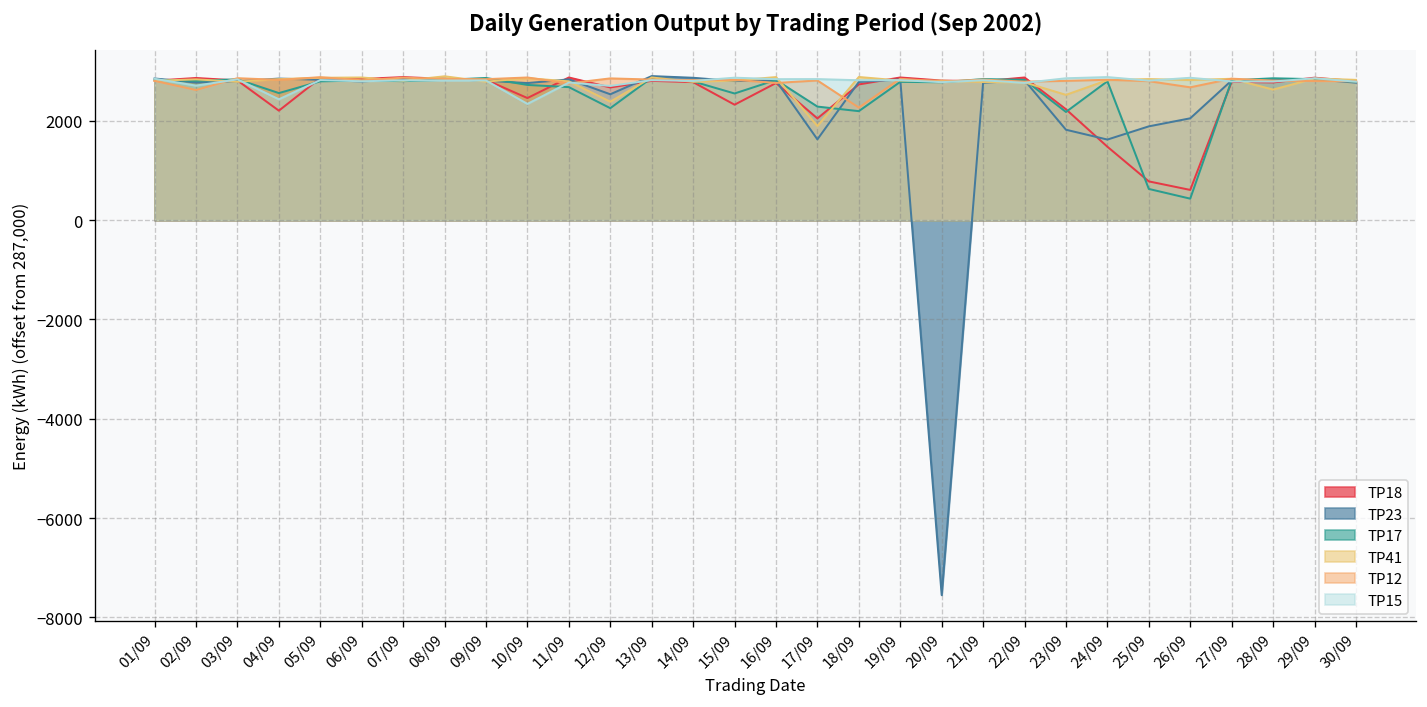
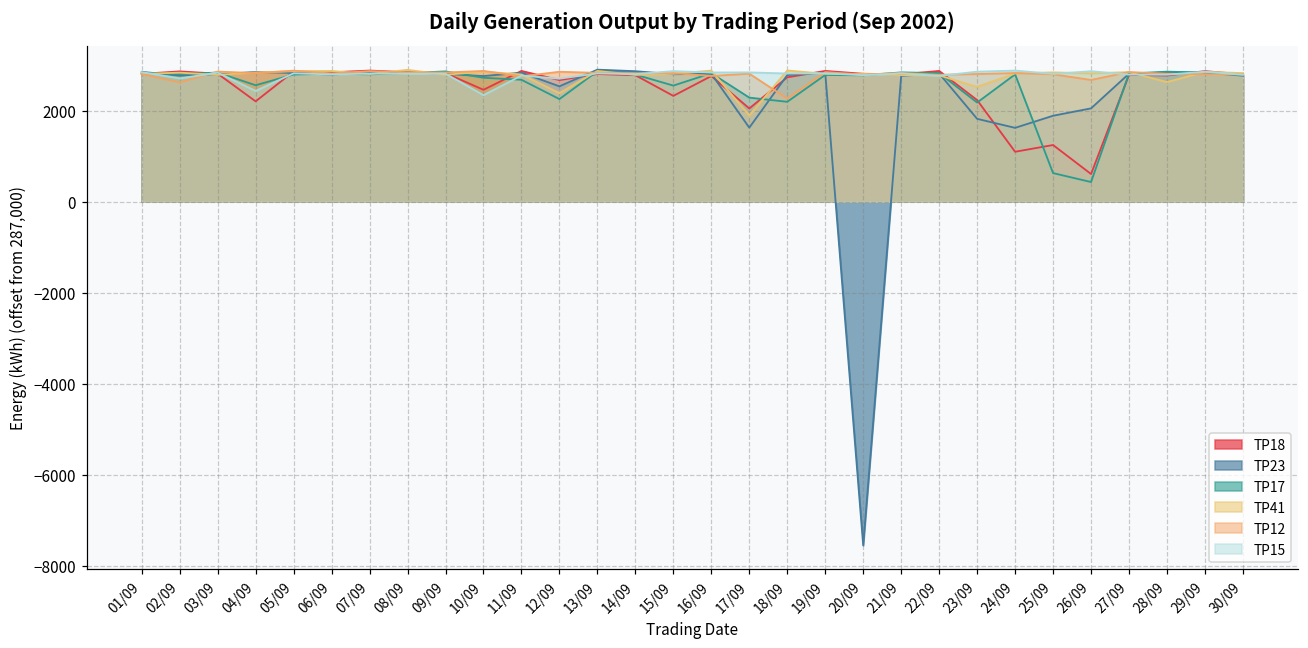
TP18, 24/09: 1500 -> 1100
TP18, 25/09: 800 -> 1200
